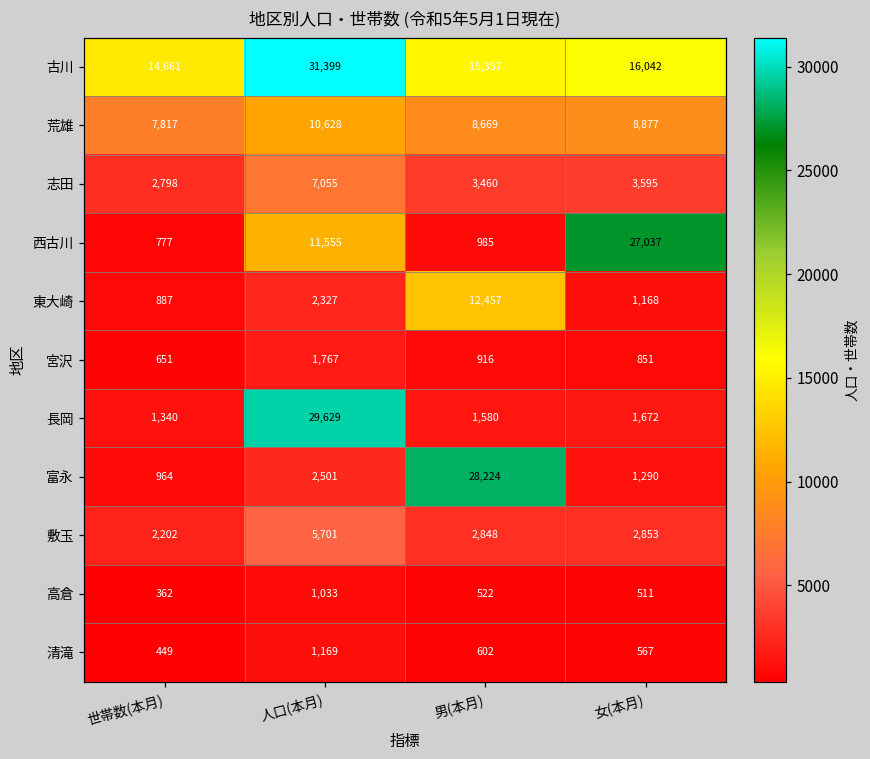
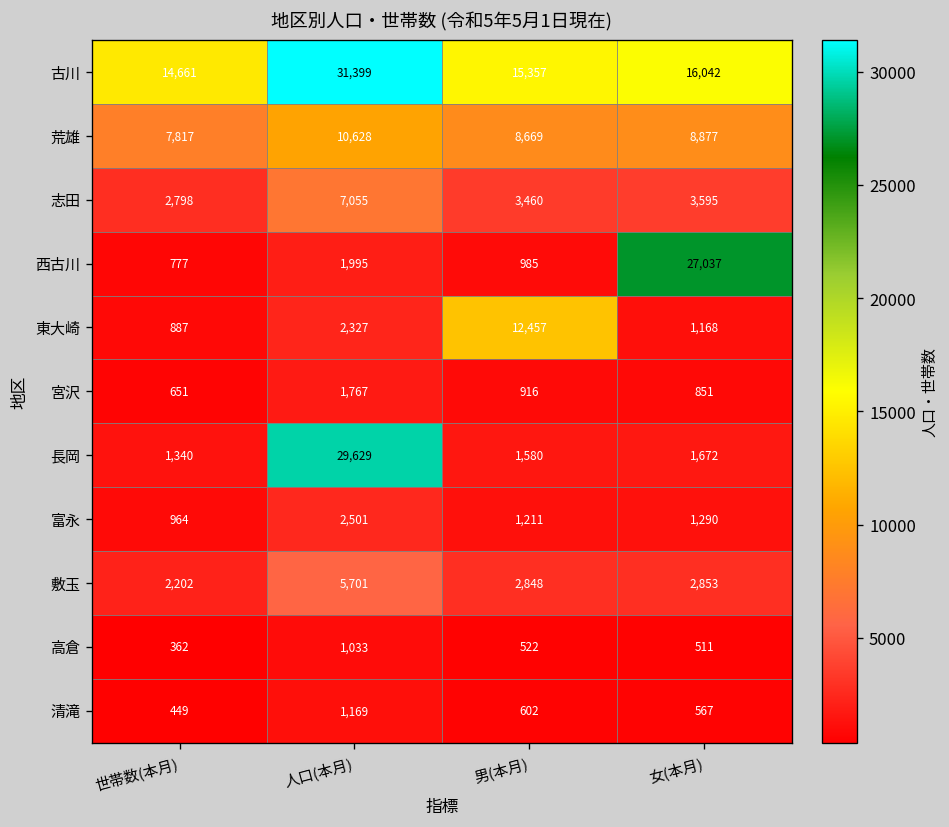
西古川, 人口(本月): 11,555 -> 1,995
富永, 男(本月): 28,224 -> 1,211
